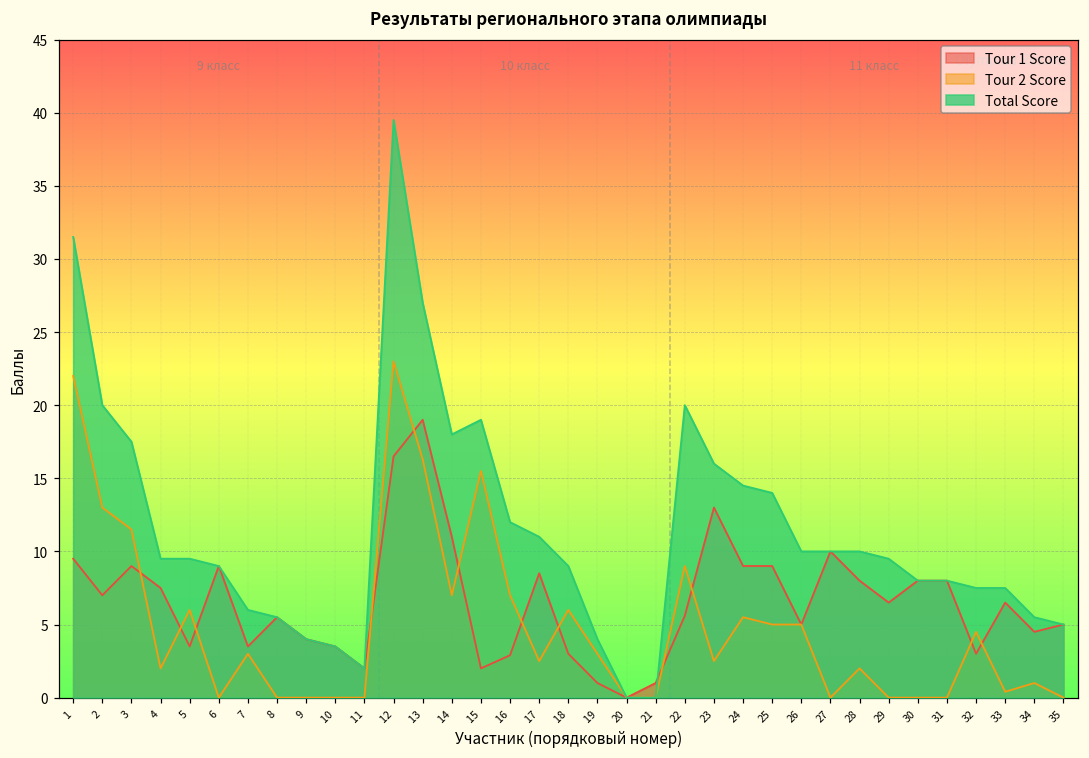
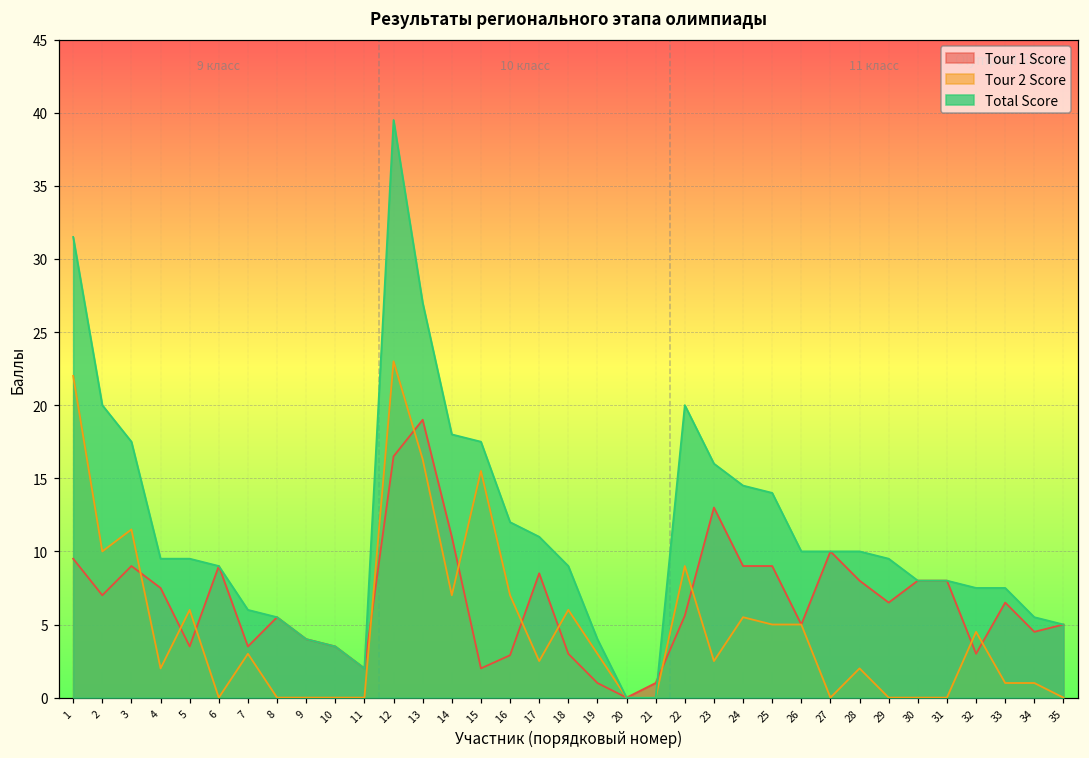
Tour 2 Score, 2: 13 -> 10
Total Score, 15: 19.0 -> 17.5
Tour 2 Score, 33: 0.4 -> 1.0
